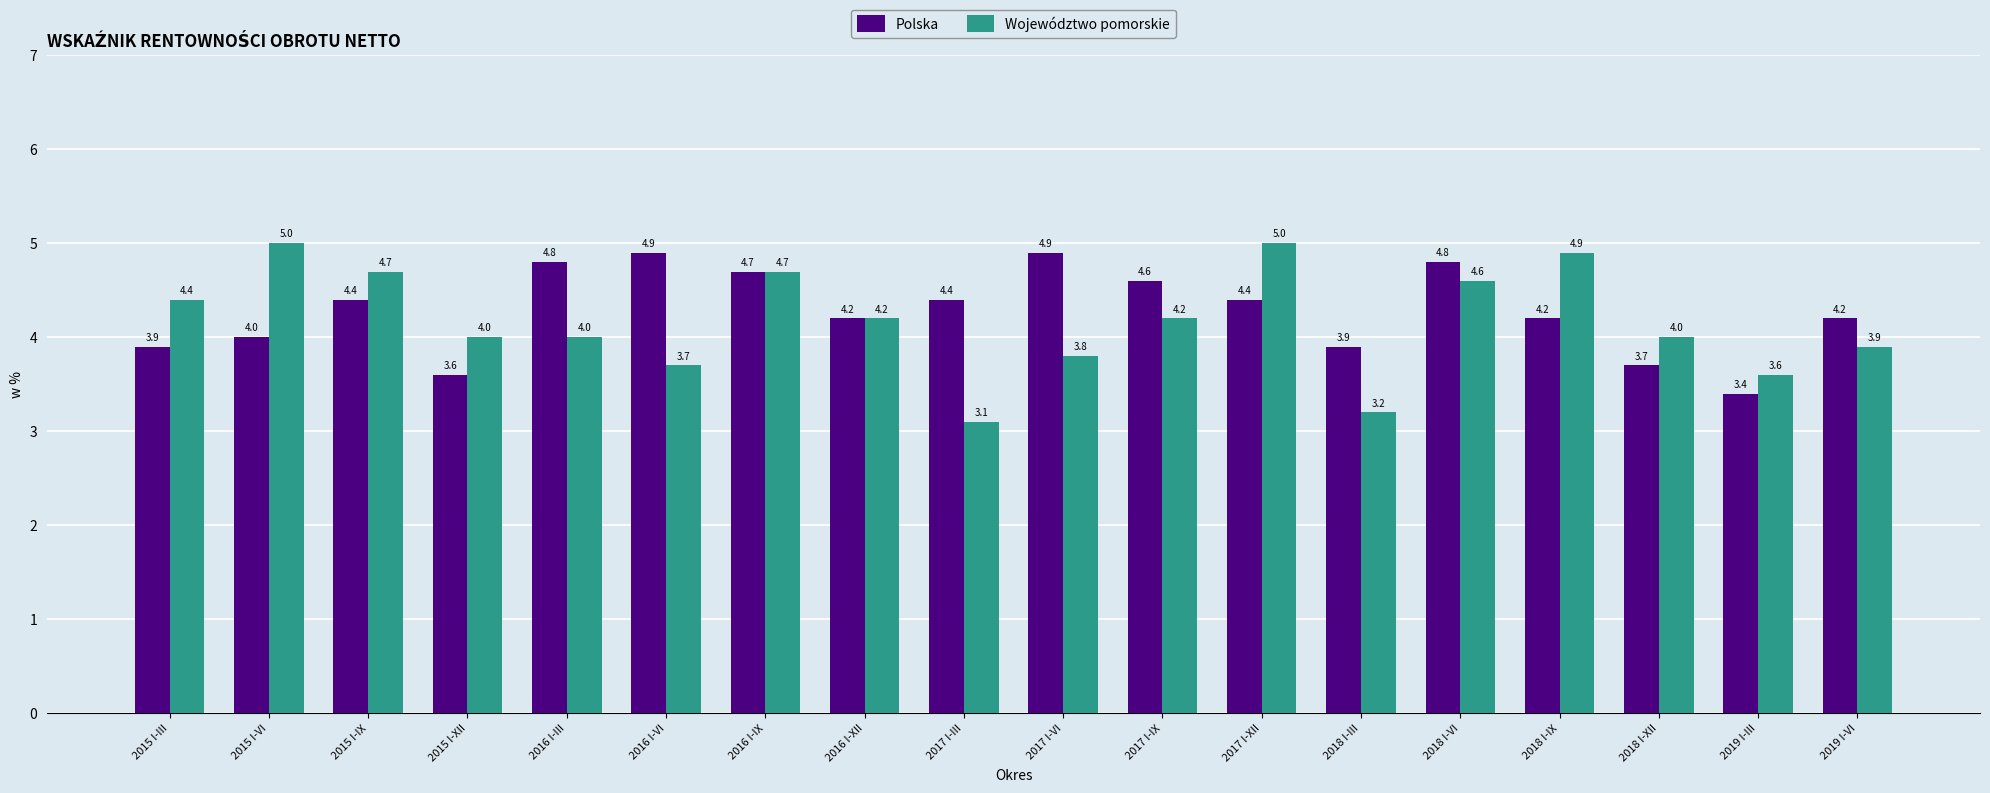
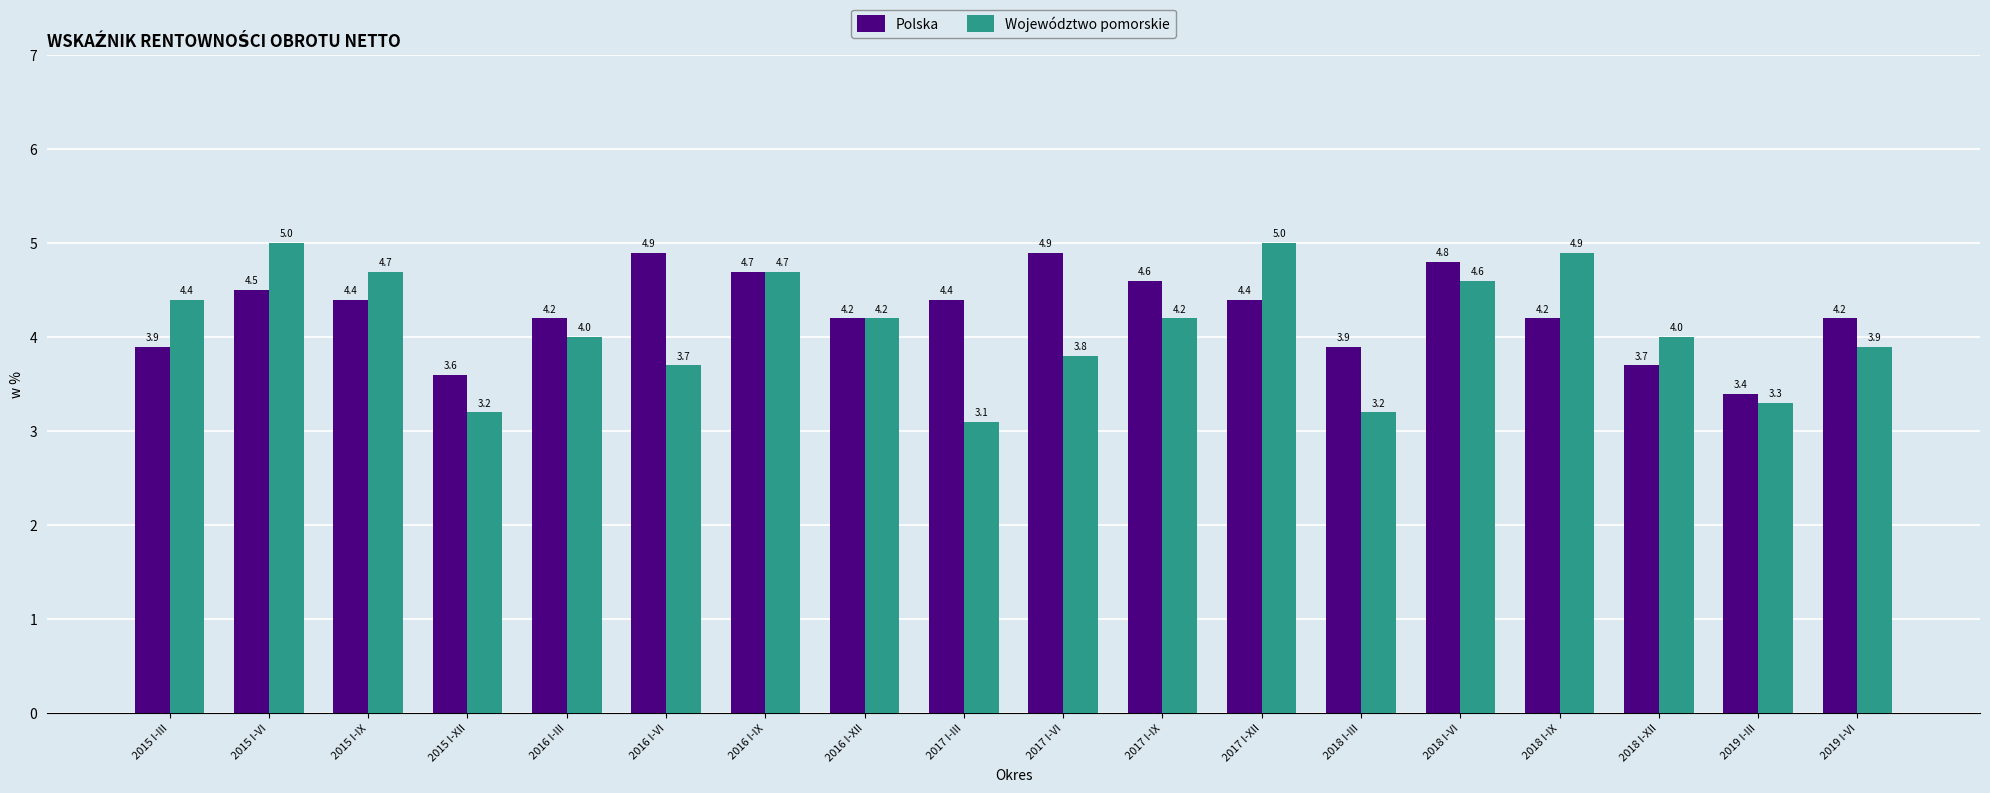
Polska, 2015 I-VI: 4.0 -> 4.5
Województwo pomorskie, 2015 I-XII: 4.0 -> 3.2
Polska, 2016 I-III: 4.8 -> 4.2
Województwo pomorskie, 2019 I-III: 3.6 -> 3.3
